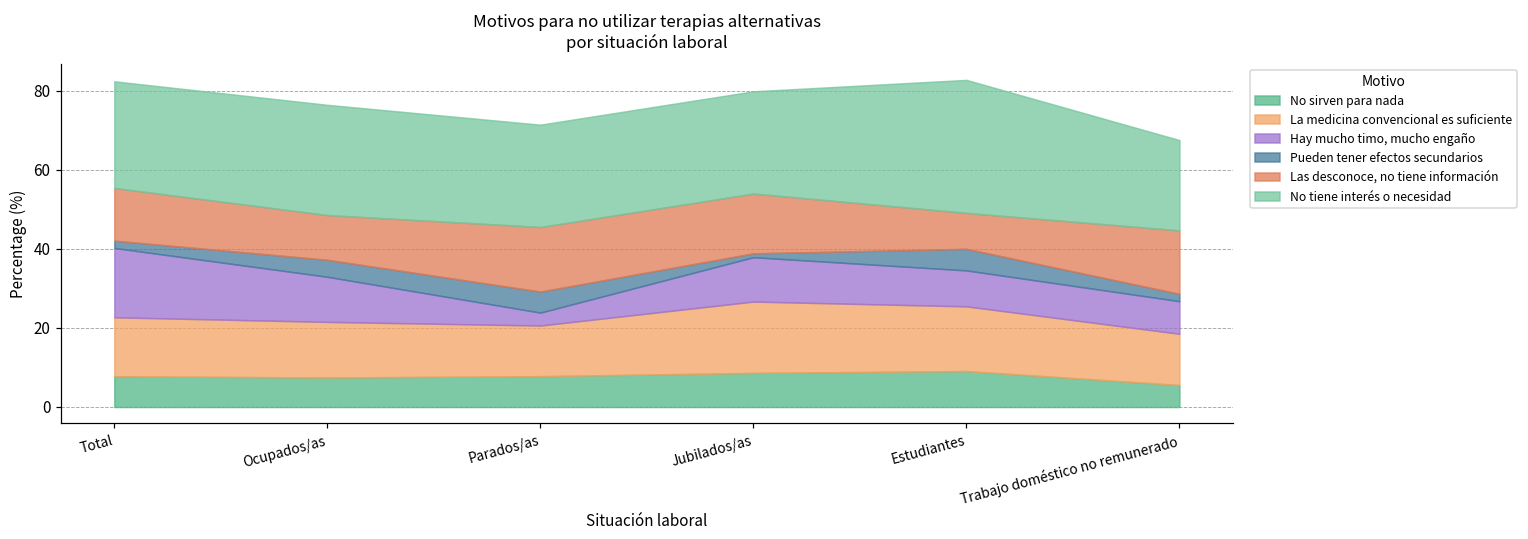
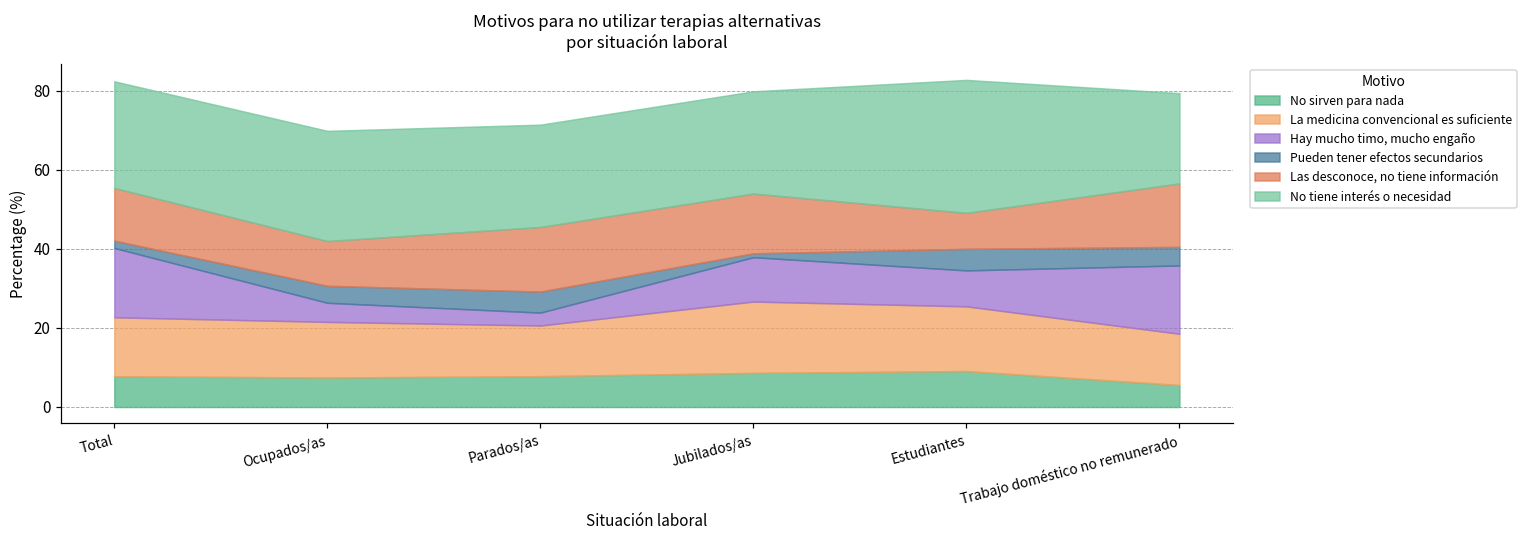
Hay mucho timo, mucho engaño, Ocupados/as: 11 -> 5
Hay mucho timo, mucho engaño, Trabajo doméstico no remunerado: 8 -> 17
Pueden tener efectos secundarios, Trabajo doméstico no remunerado: 2 -> 5
